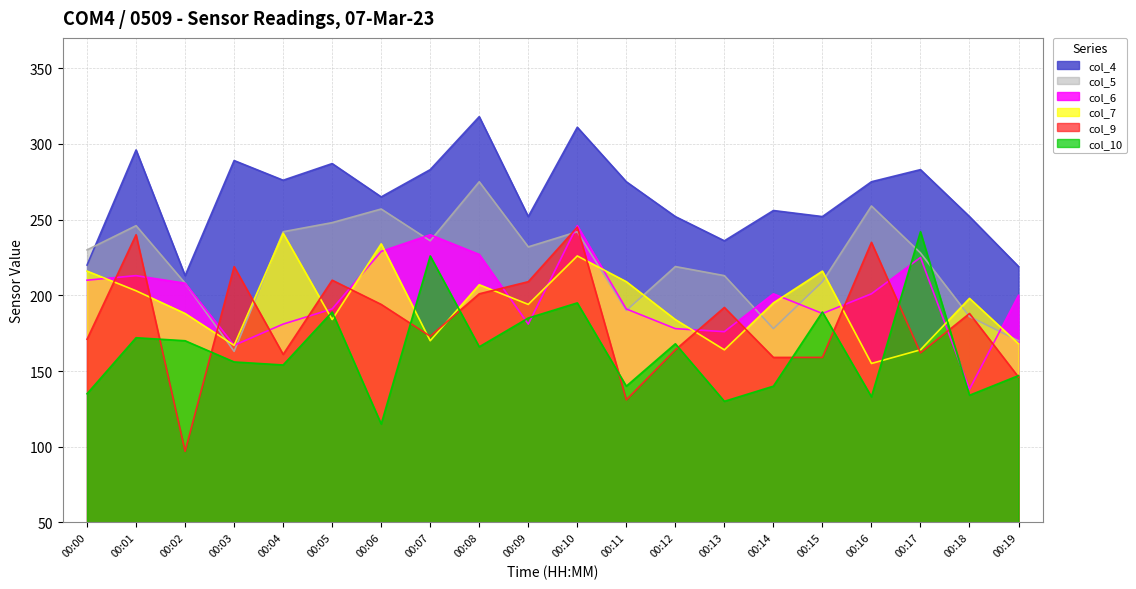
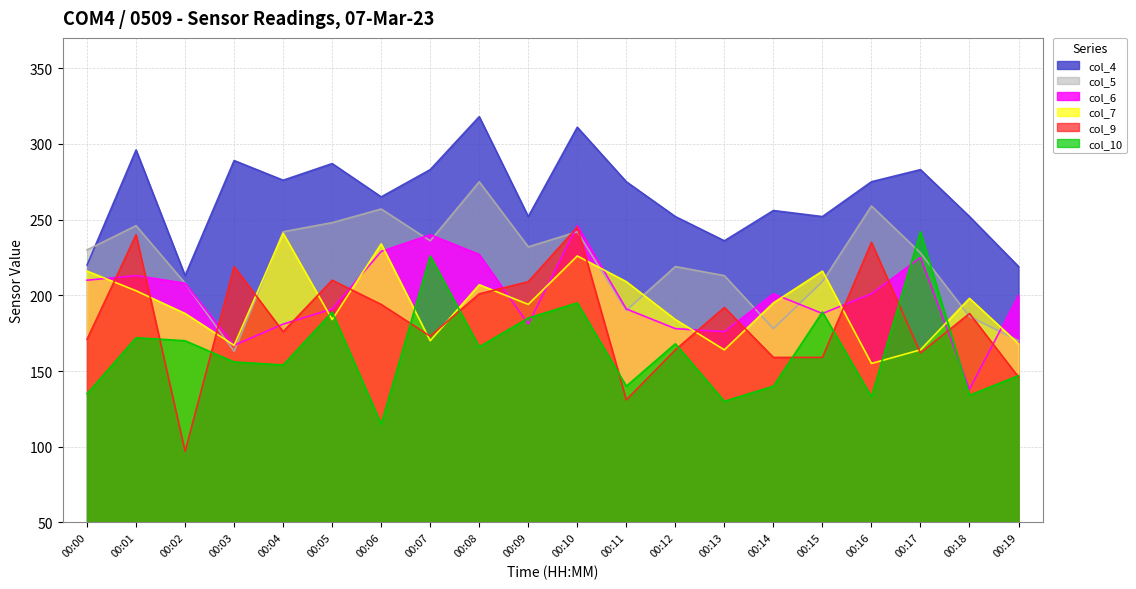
col_9, 00:04: 161 -> 176
